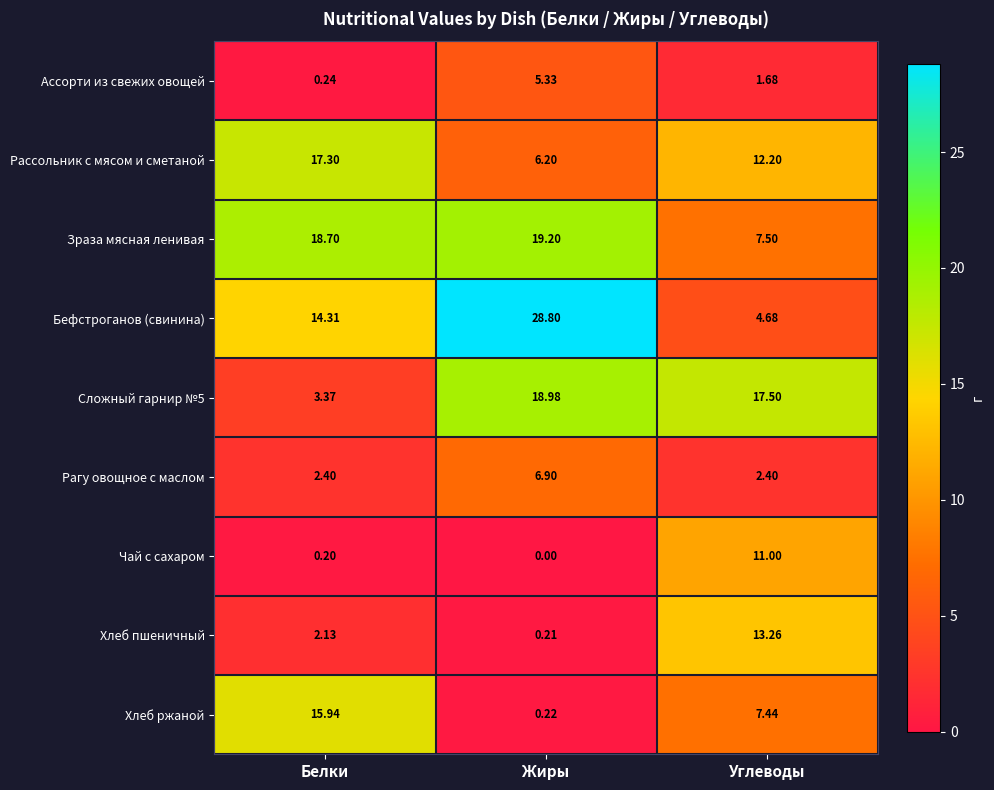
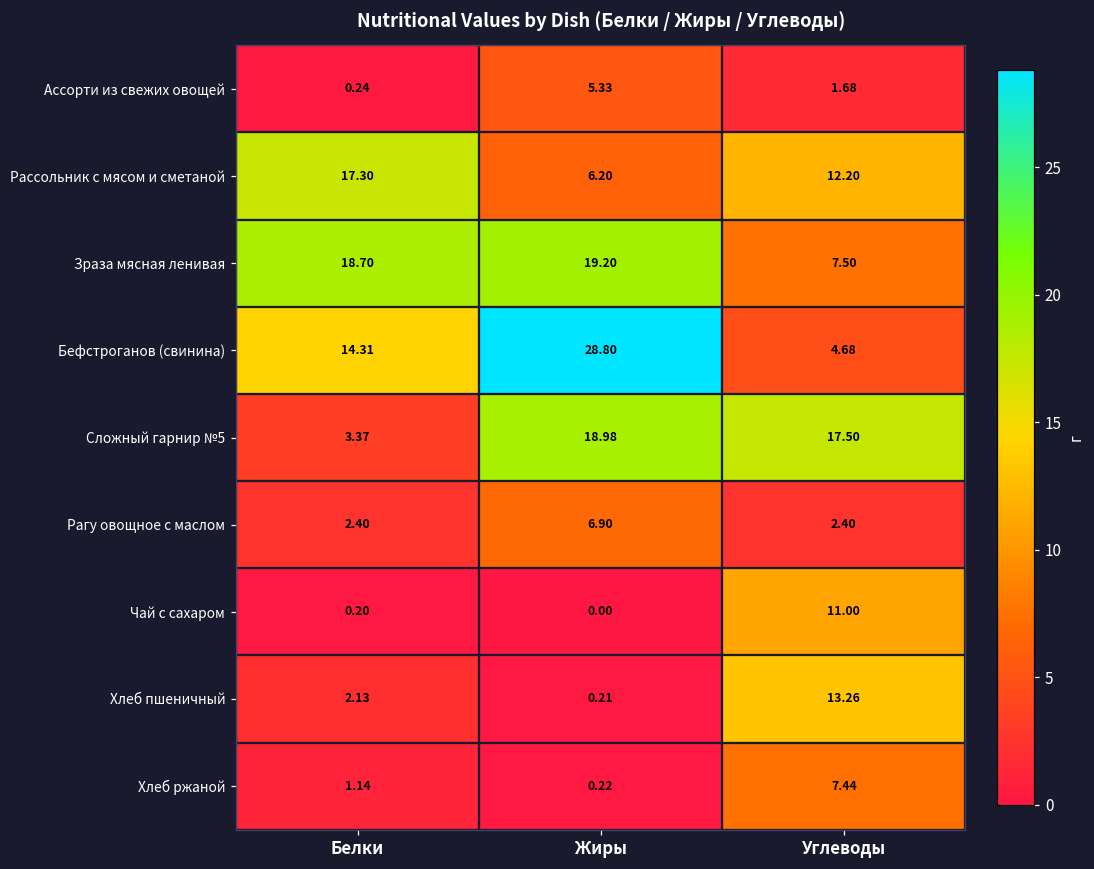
Хлеб ржаной, Белки: 15.94 -> 1.14
